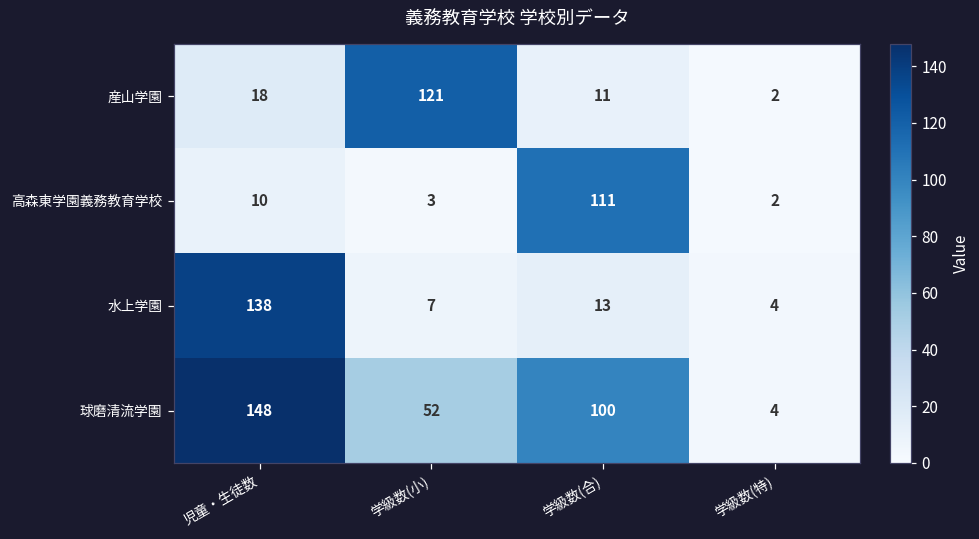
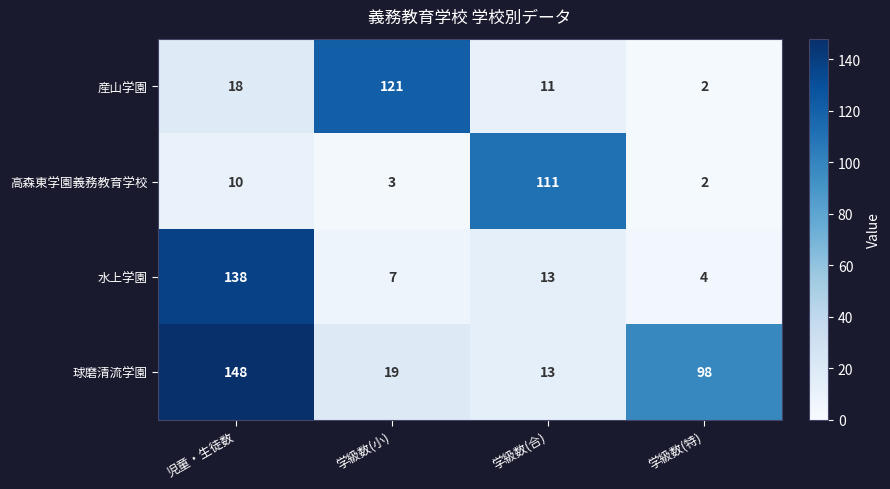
球磨清流学園, 学級数(小): 52 -> 19
球磨清流学園, 学級数(合): 100 -> 13
球磨清流学園, 学級数(特): 4 -> 98
